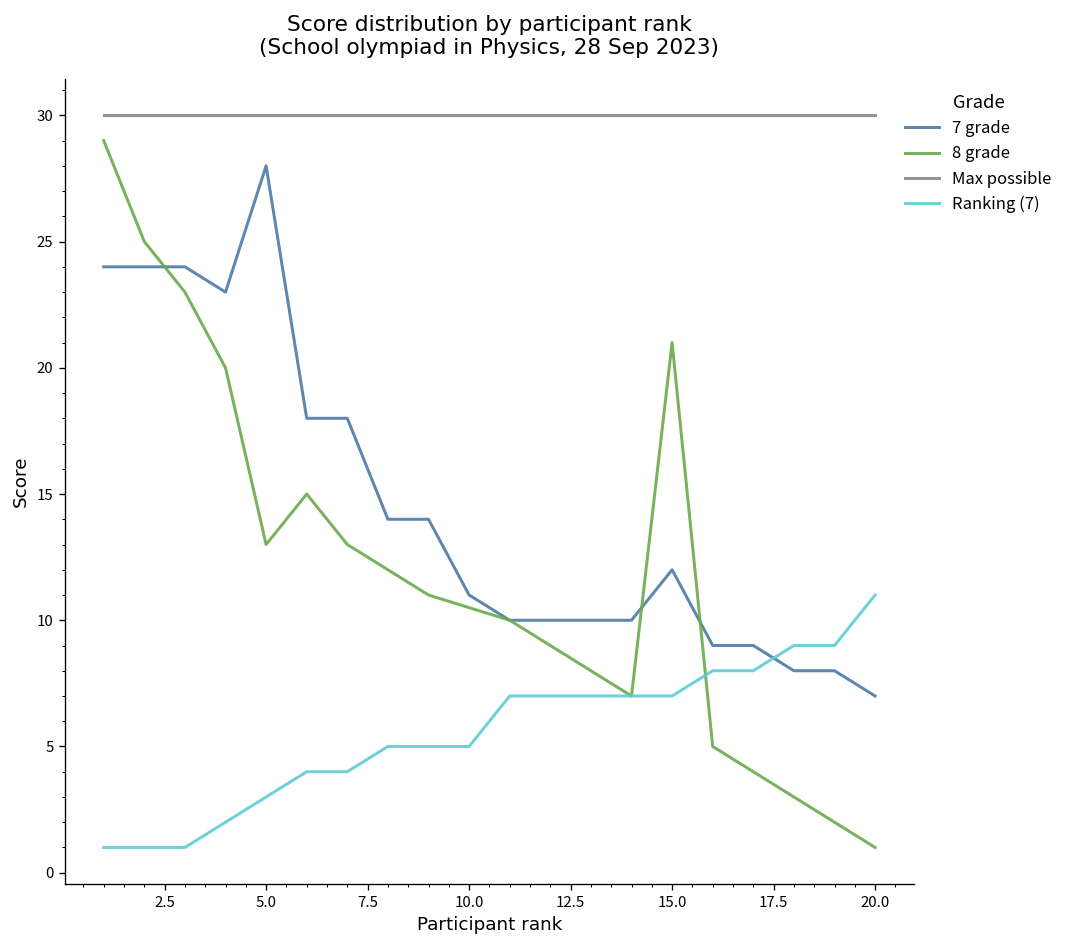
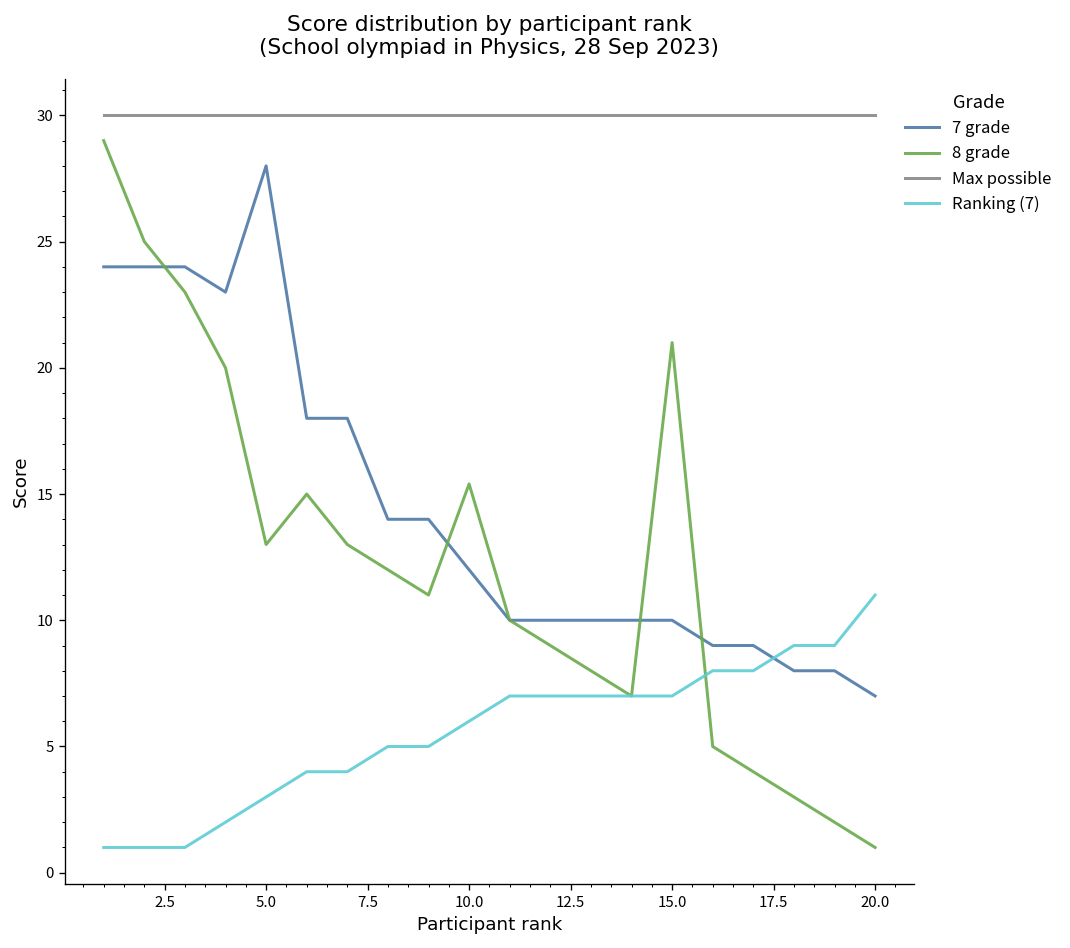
7 grade, 10.0: 11 -> 12
8 grade, 10.0: 10.5 -> 15.4
Ranking (7), 10.0: 5 -> 6
7 grade, 15.0: 12 -> 10
